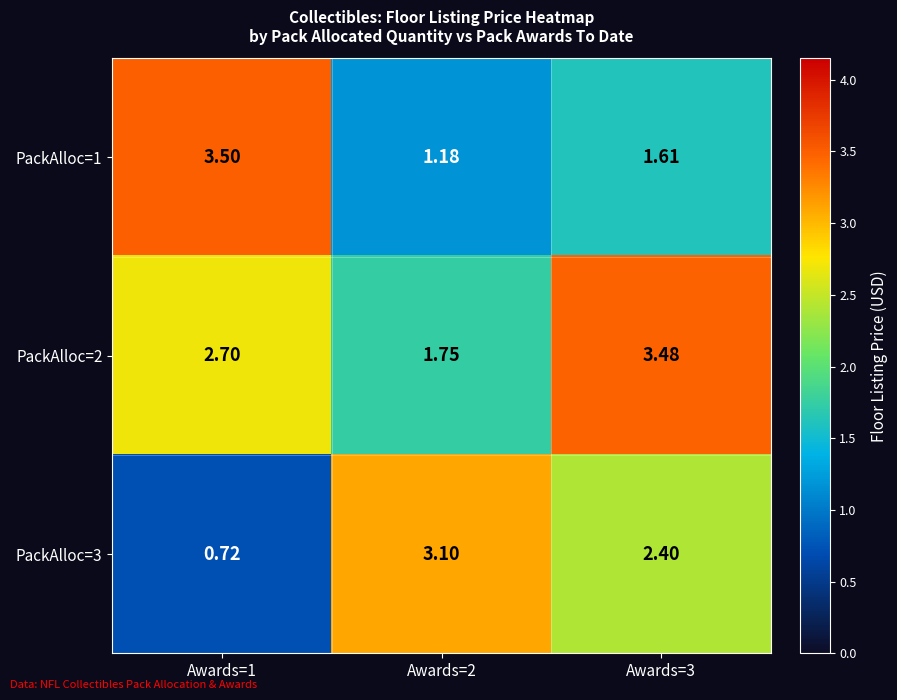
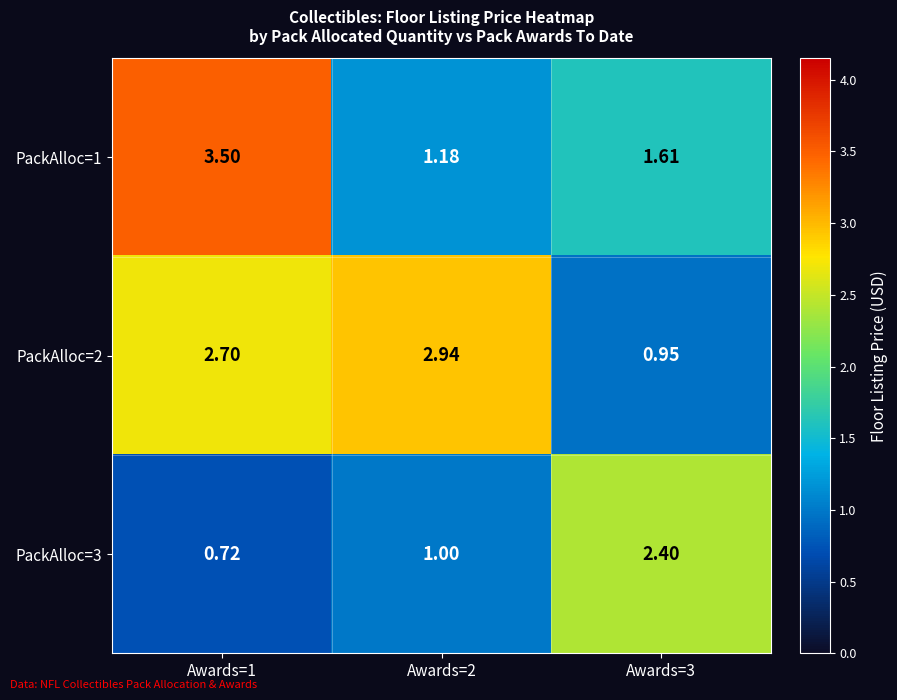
PackAlloc=2, Awards=2: 1.75 -> 2.94
PackAlloc=2, Awards=3: 3.48 -> 0.95
PackAlloc=3, Awards=2: 3.10 -> 1.00
